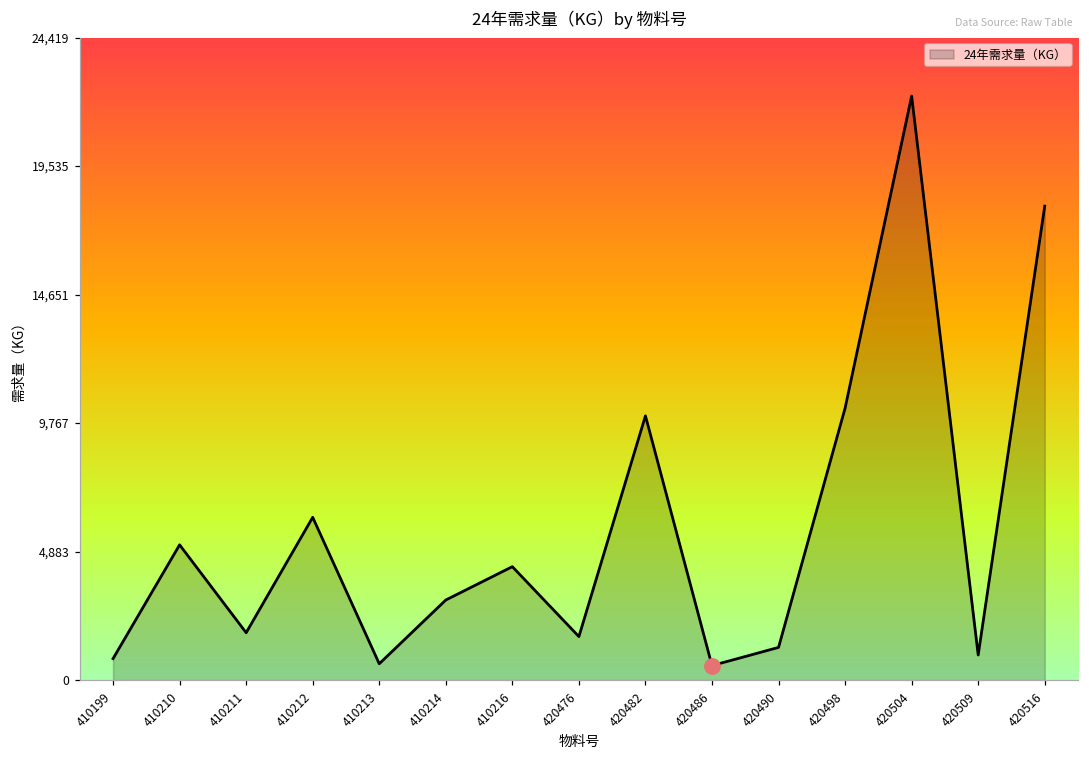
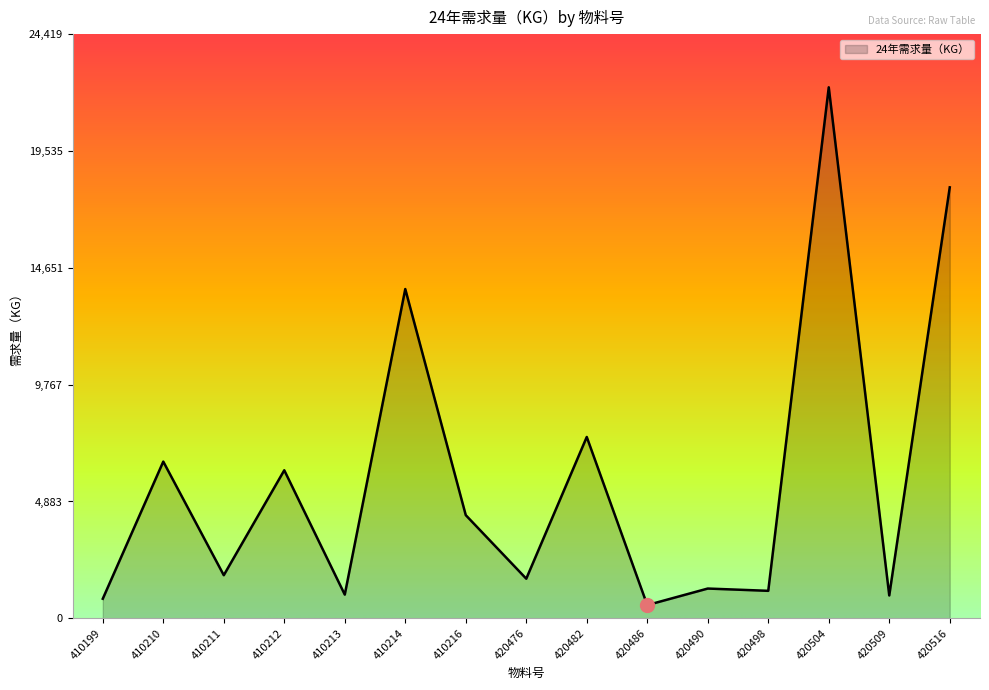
24年需求量（KG）, 410210: 5,100 -> 6,600
24年需求量（KG）, 410213: 600 -> 1,000
24年需求量（KG）, 410214: 3,000 -> 13,800
24年需求量（KG）, 420482: 10,000 -> 7,600
24年需求量（KG）, 420498: 10,300 -> 1,100
